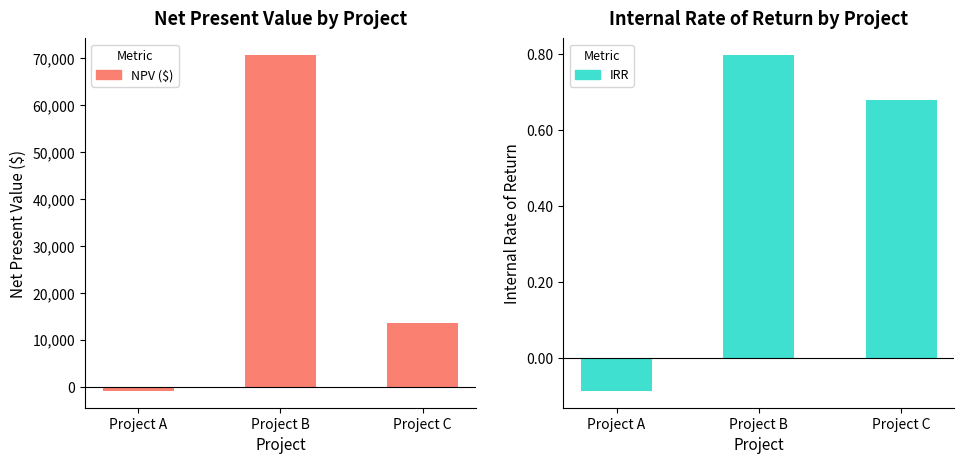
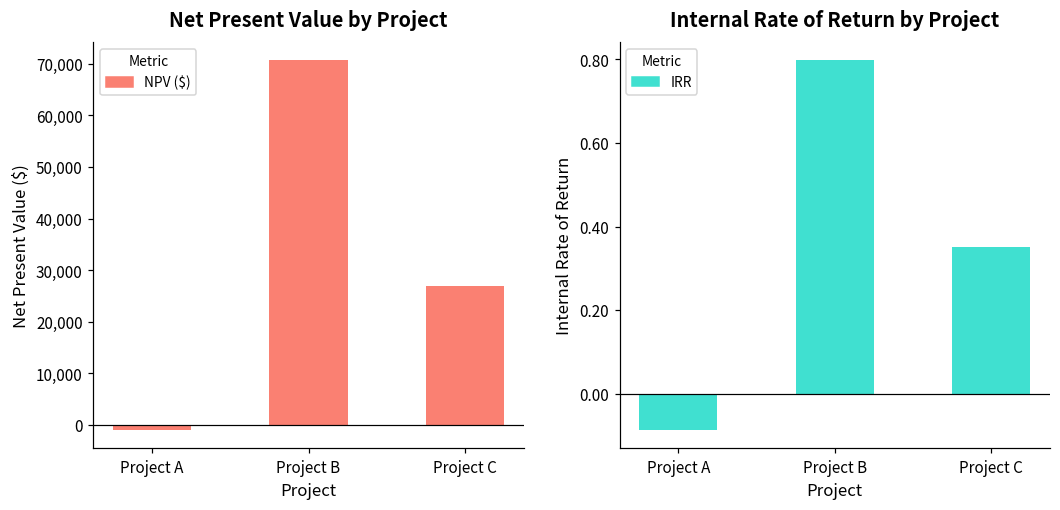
Net Present Value by Project, Project C: 14,000 -> 27,000
Internal Rate of Return by Project, Project C: 0.68 -> 0.35
